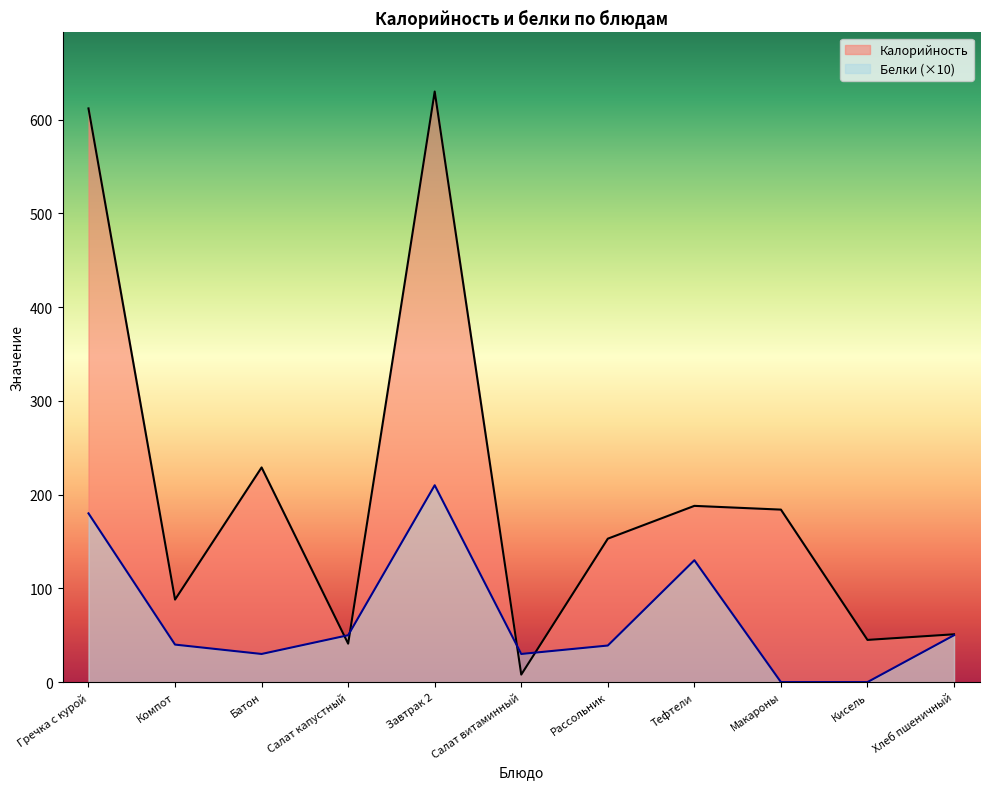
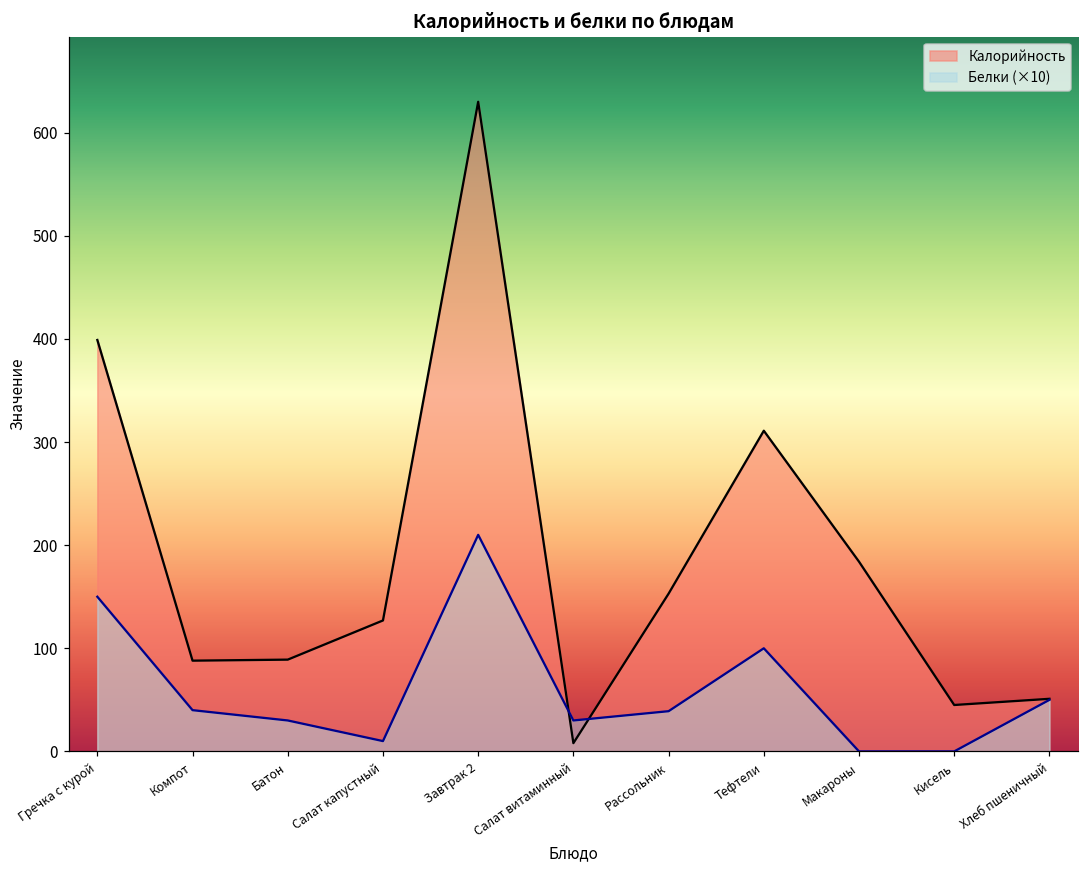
Калорийность, Гречка с курой: 610 -> 400
Белки (×10), Гречка с курой: 180 -> 150
Калорийность, Батон: 230 -> 90
Калорийность, Салат капустный: 40 -> 130
Белки (×10), Салат капустный: 50 -> 10
Калорийность, Тефтели: 190 -> 310
Белки (×10), Тефтели: 130 -> 100
